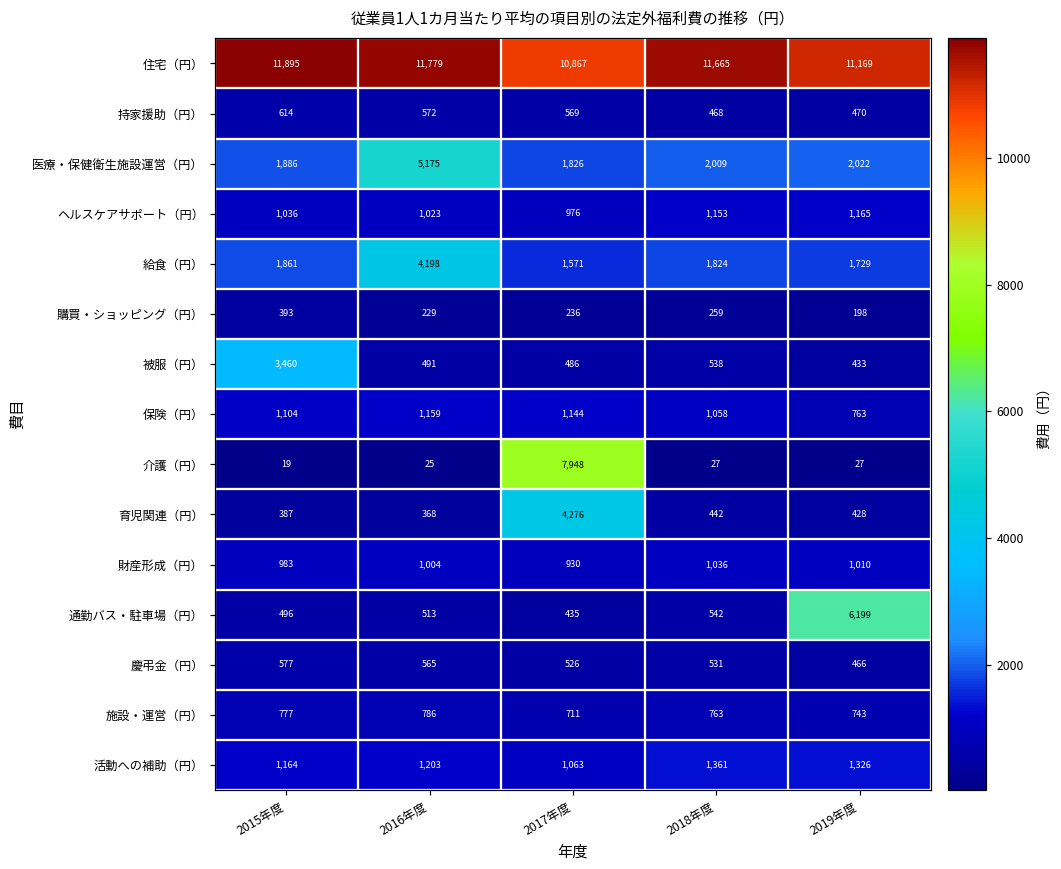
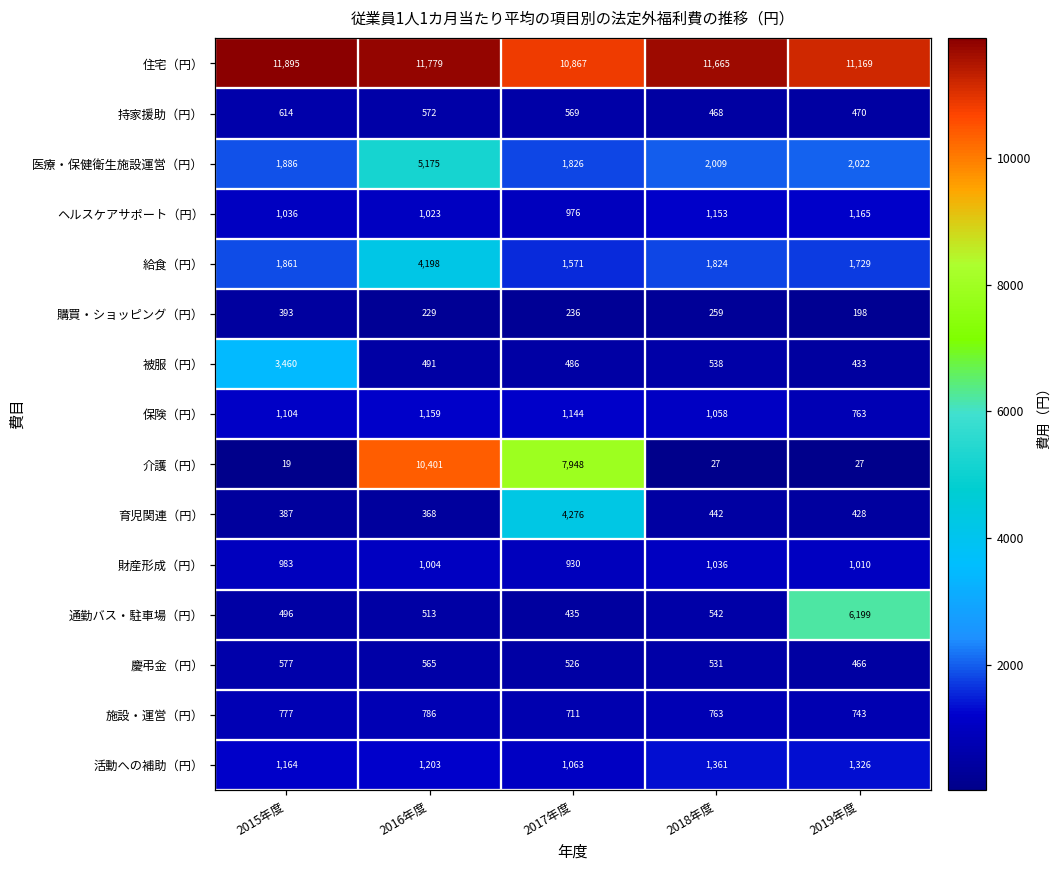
介護（円）, 2016年度: 25 -> 10,401
